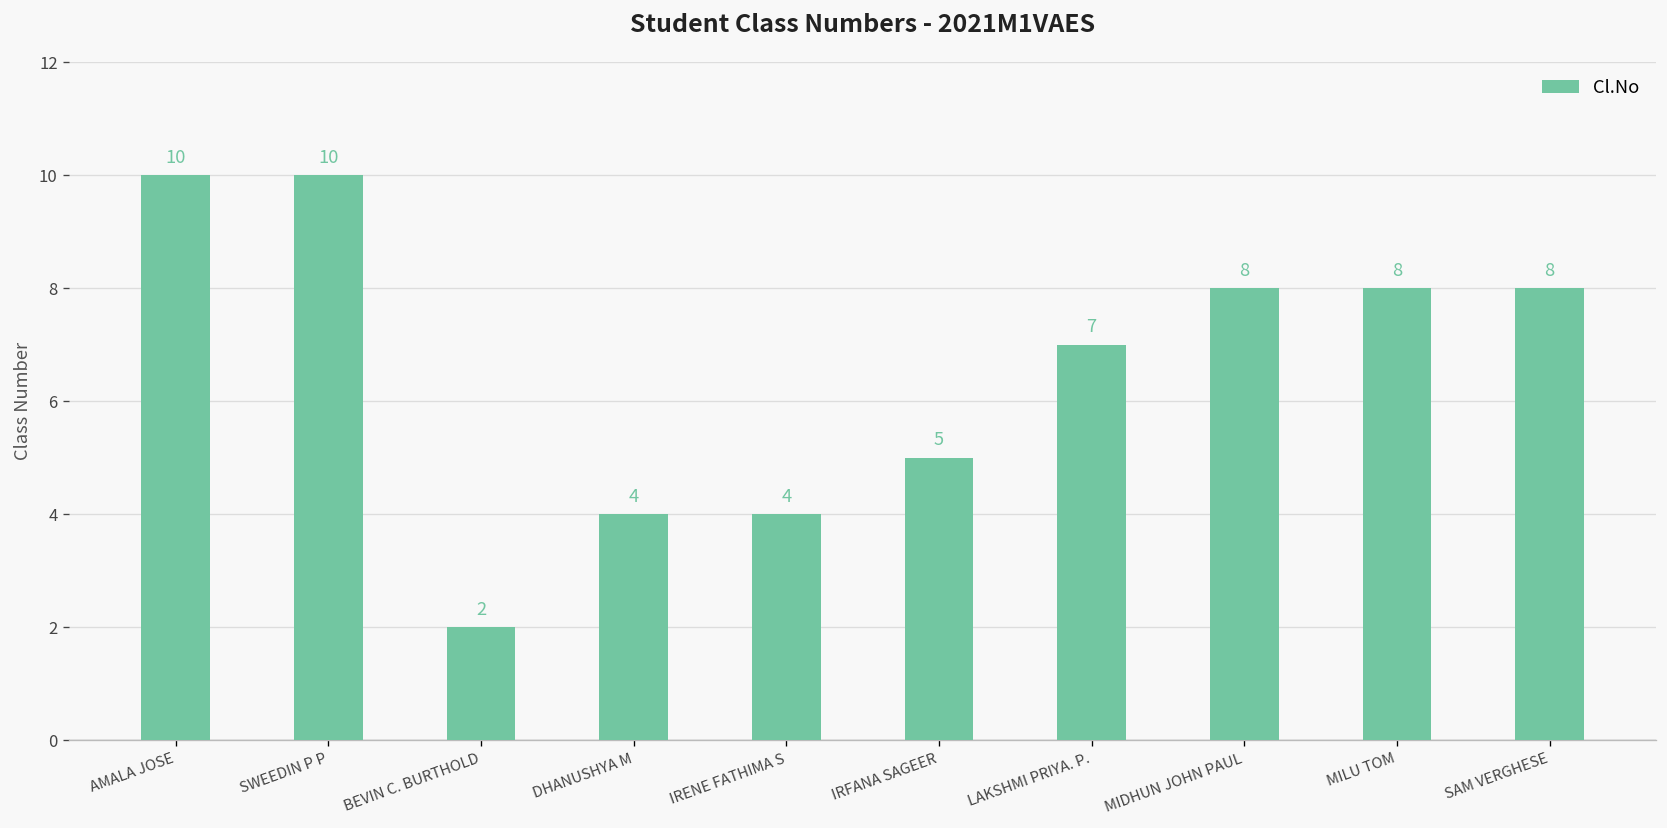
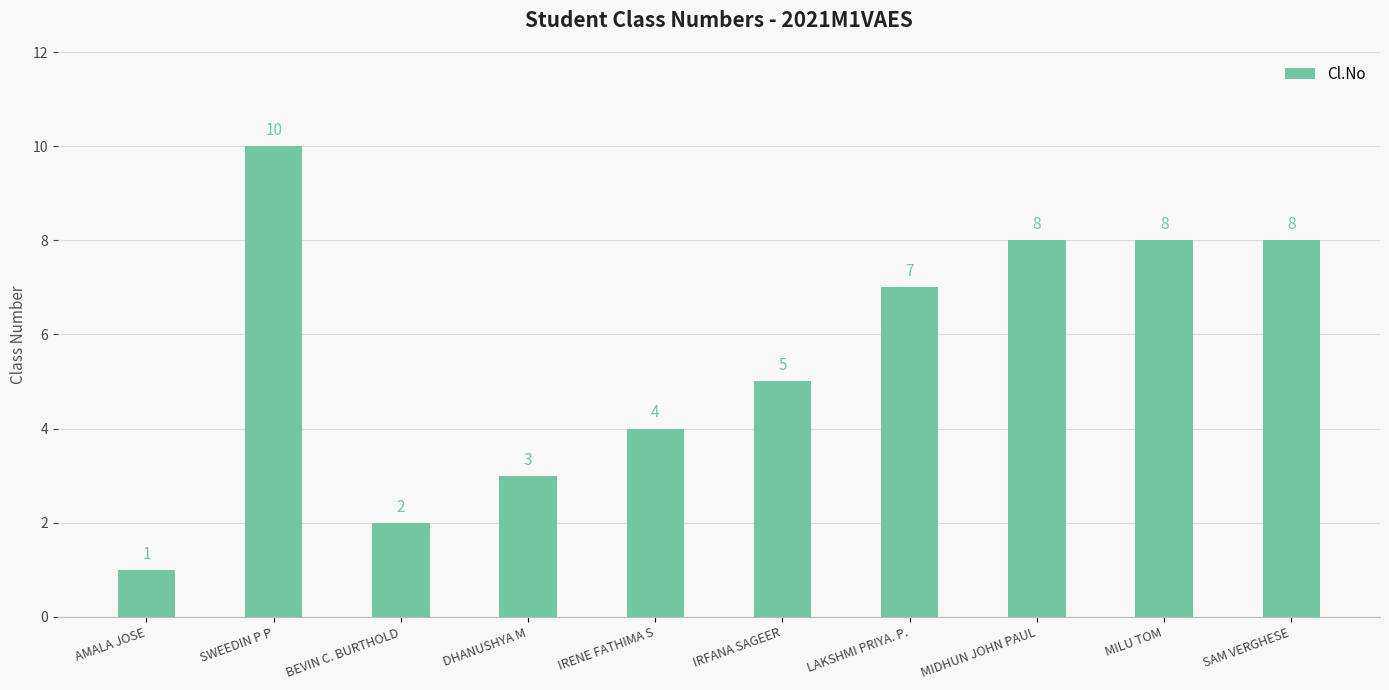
AMALA JOSE: 10 -> 1
DHANUSHYA M: 4 -> 3
